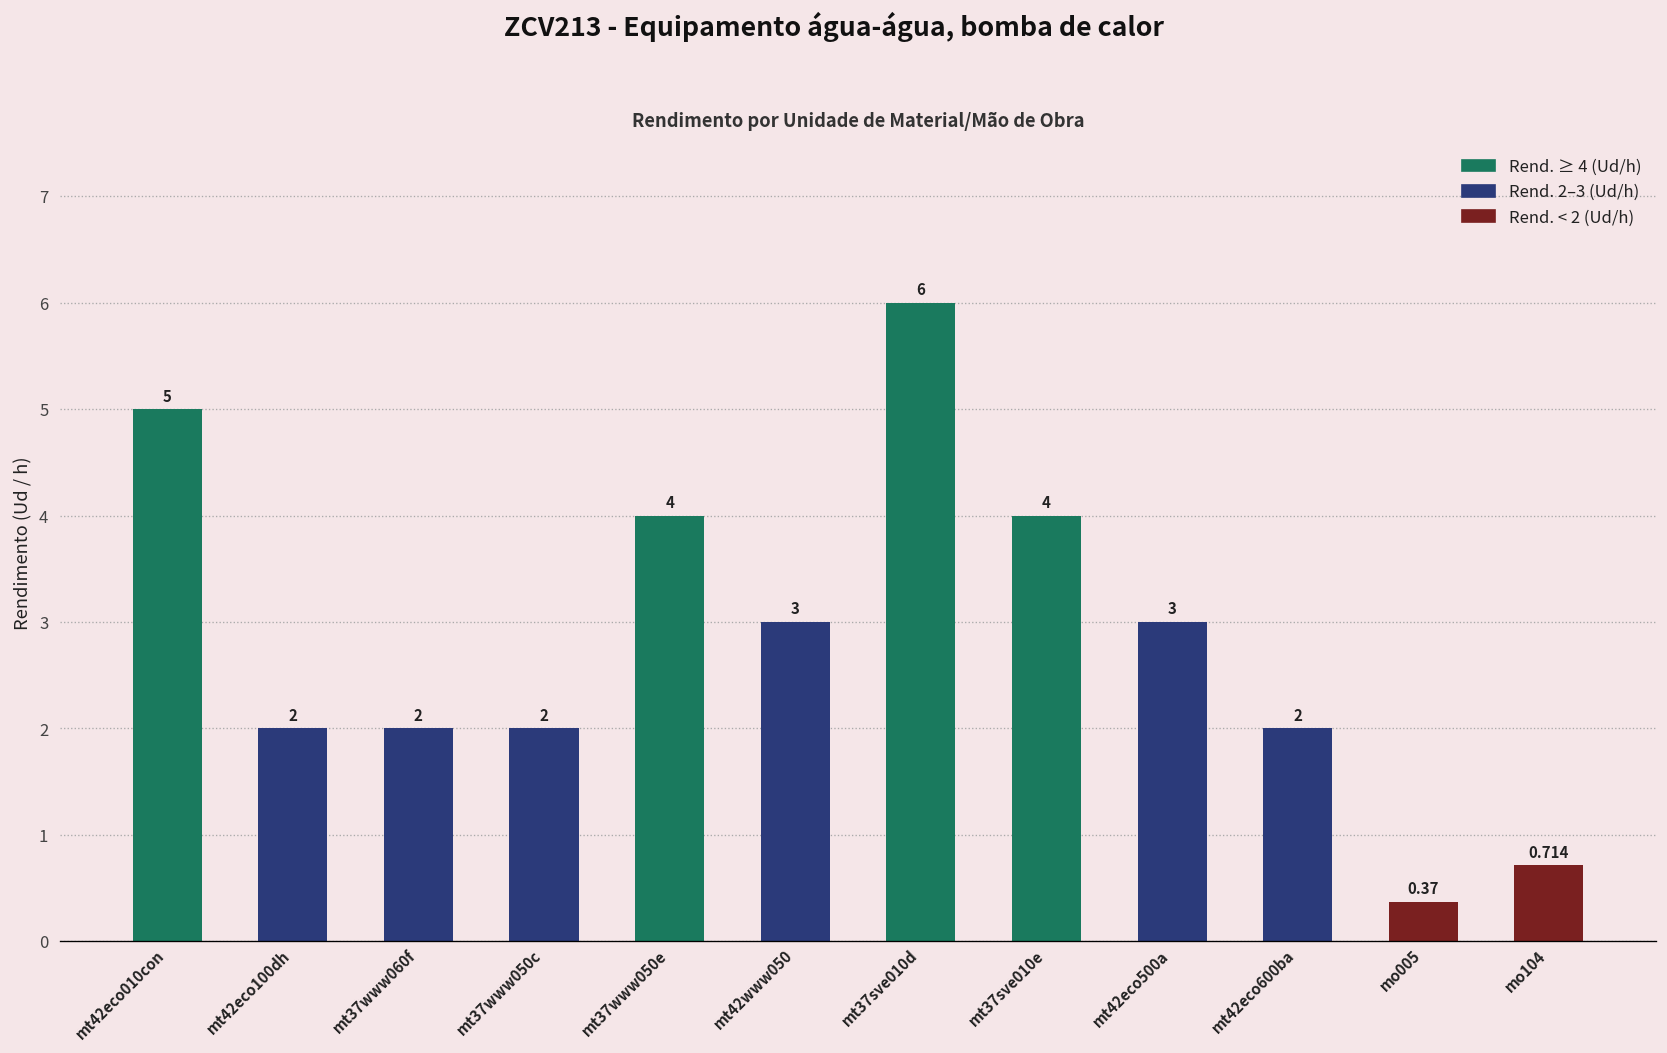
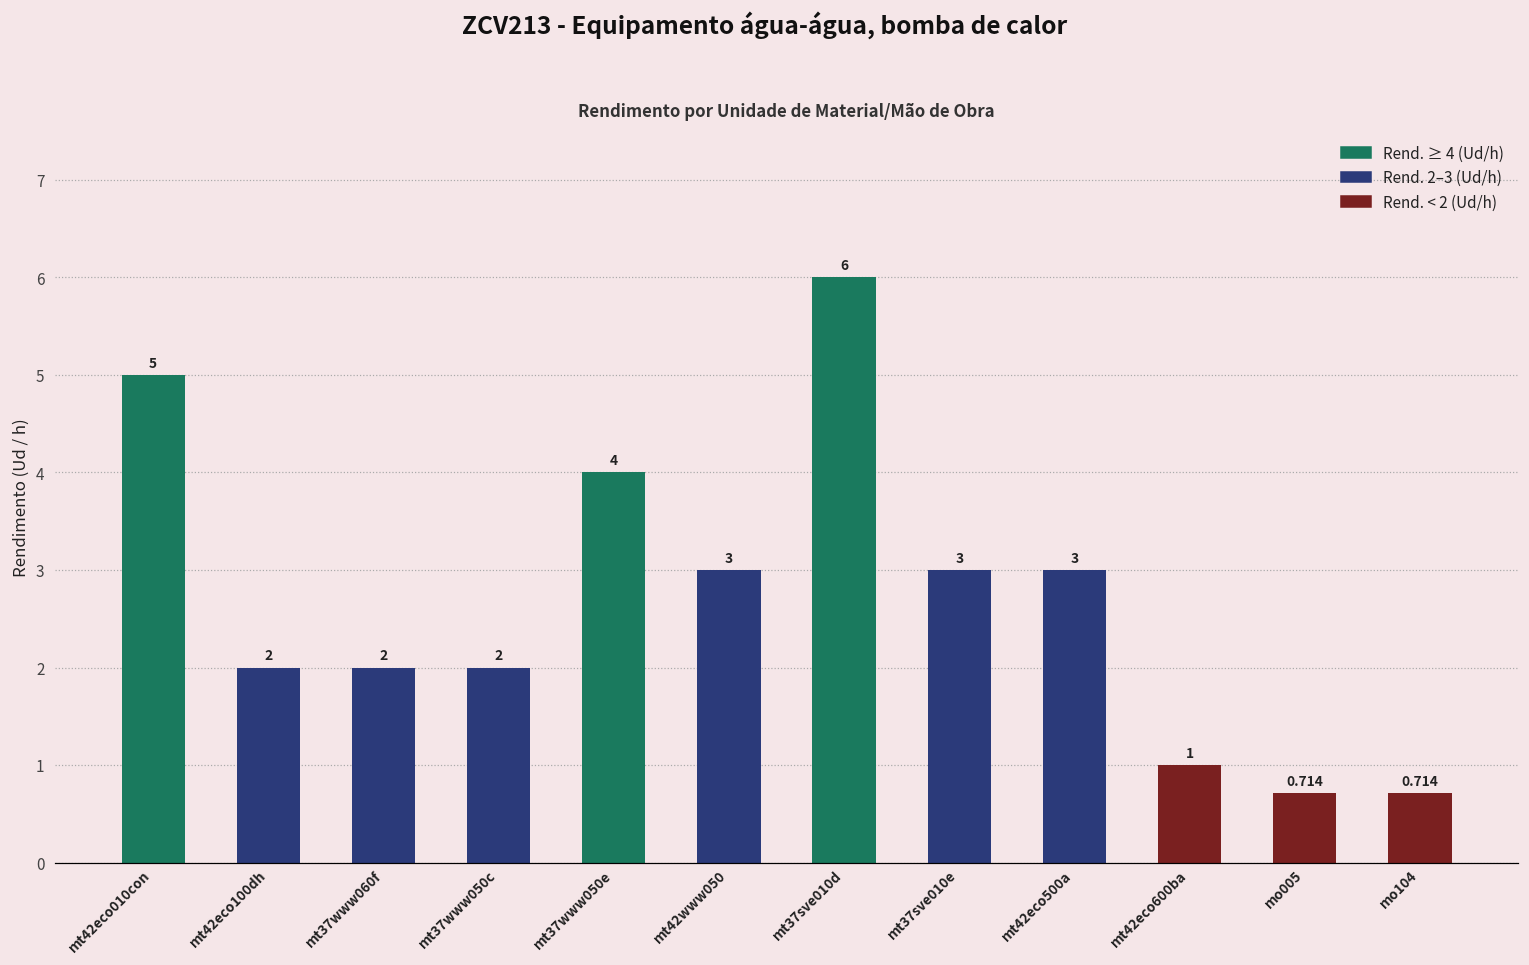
mt37sve010e: 4 -> 3
mt42eco600ba: 2 -> 1
mo005: 0.37 -> 0.714
